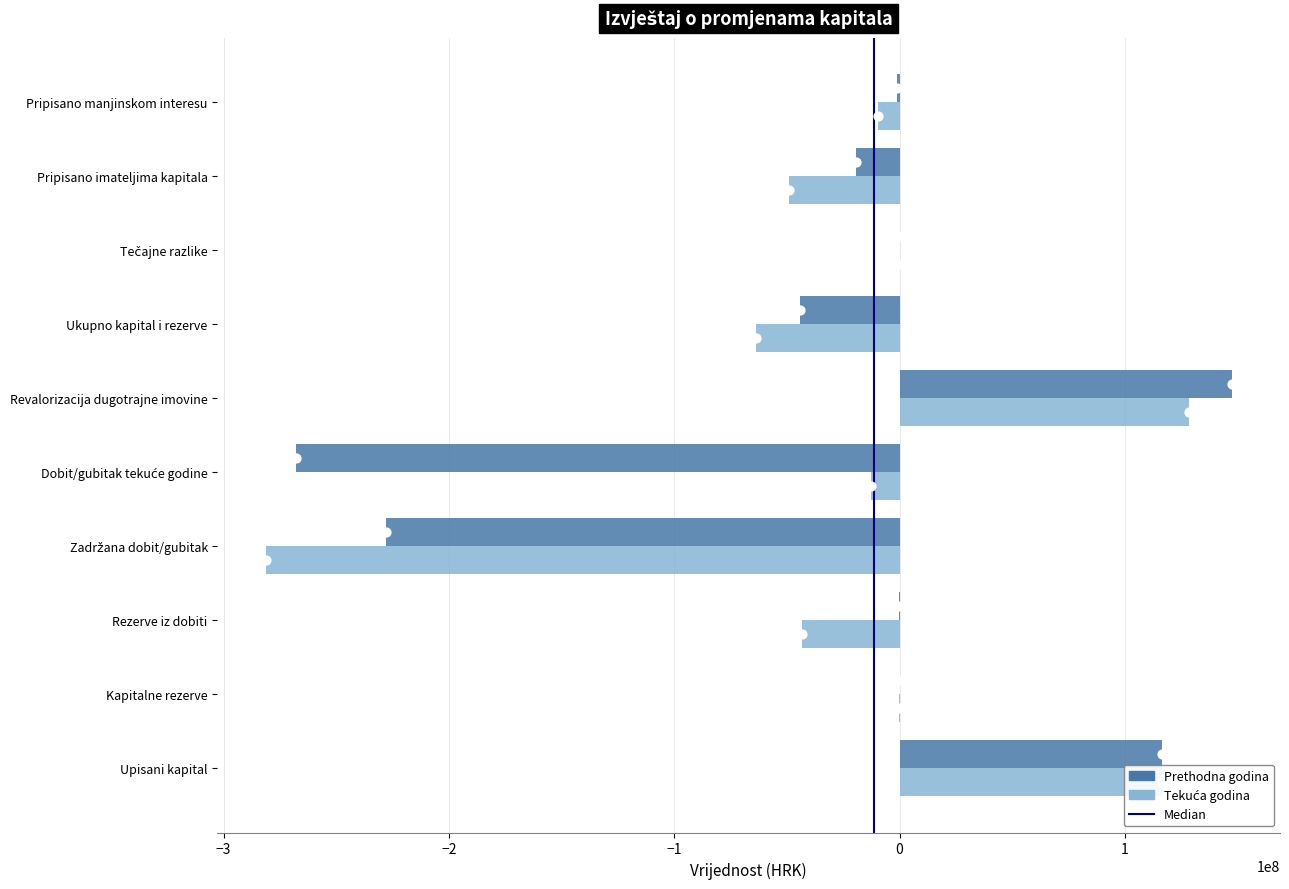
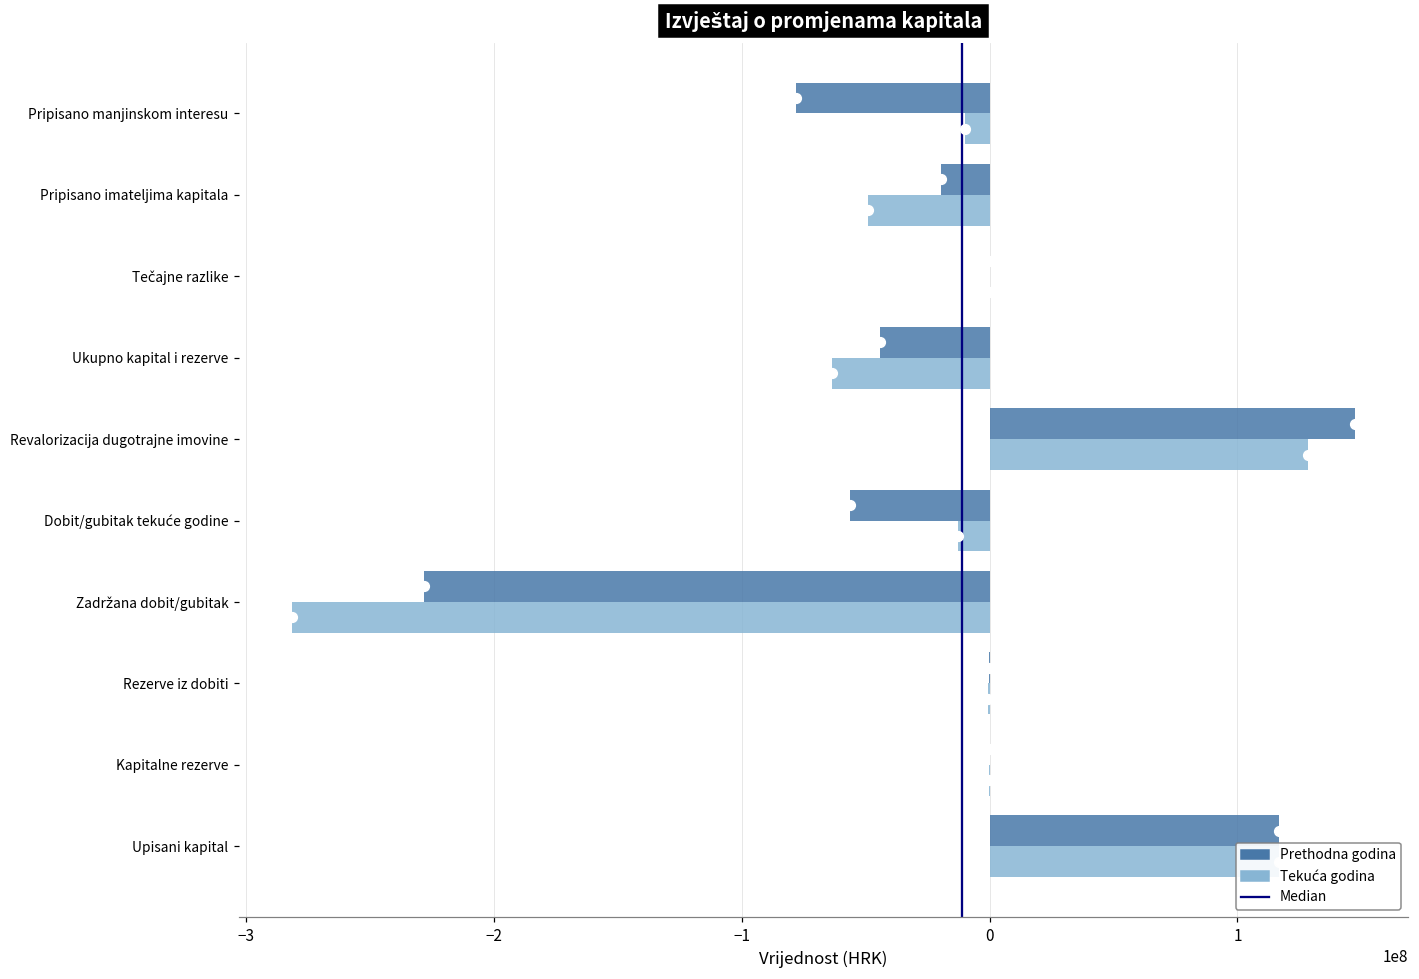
Prethodna godina, Pripisano manjinskom interesu: -1000000 -> -78000000
Prethodna godina, Dobit/gubitak tekuće godine: -268000000 -> -56000000
Tekuća godina, Rezerve iz dobiti: -43000000 -> -1000000
